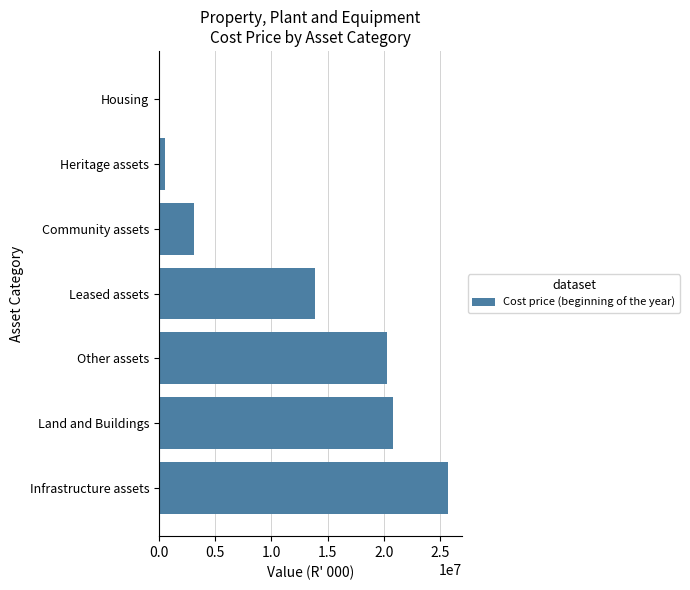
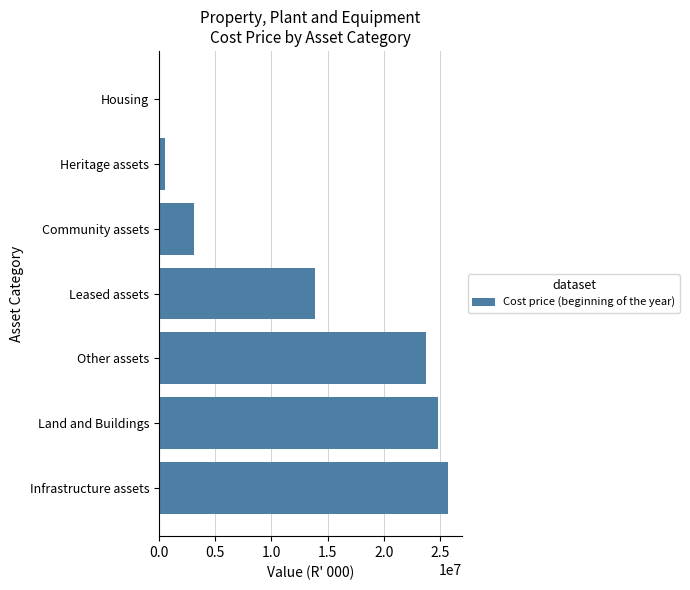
Other assets: 20300000 -> 23700000
Land and Buildings: 20800000 -> 24800000
